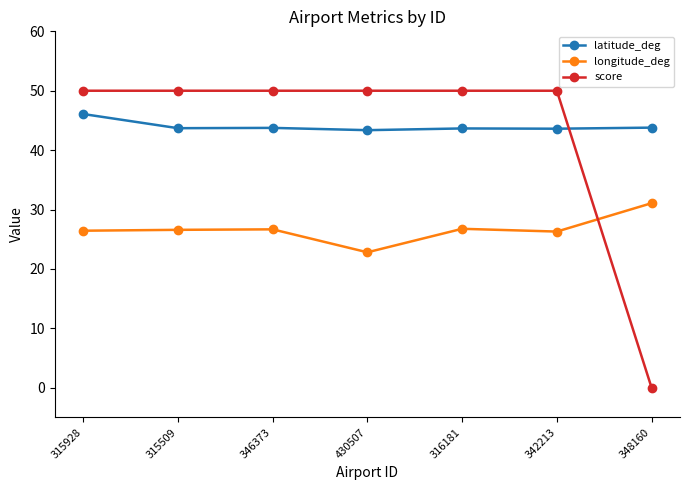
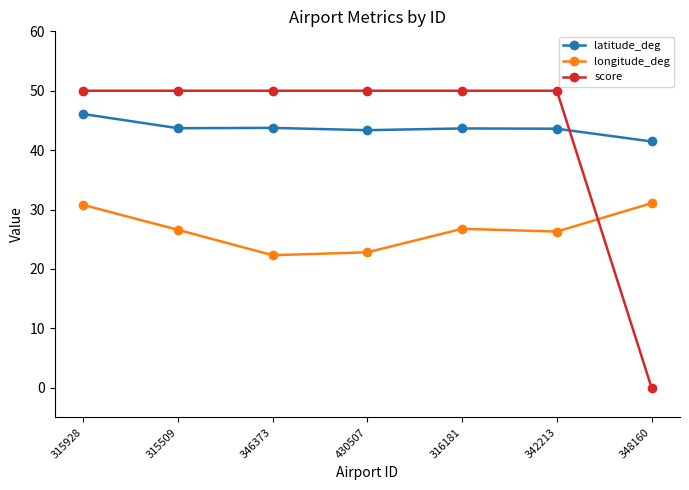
longitude_deg, 315928: 26 -> 31
longitude_deg, 346373: 27 -> 22
latitude_deg, 348160: 44 -> 41
